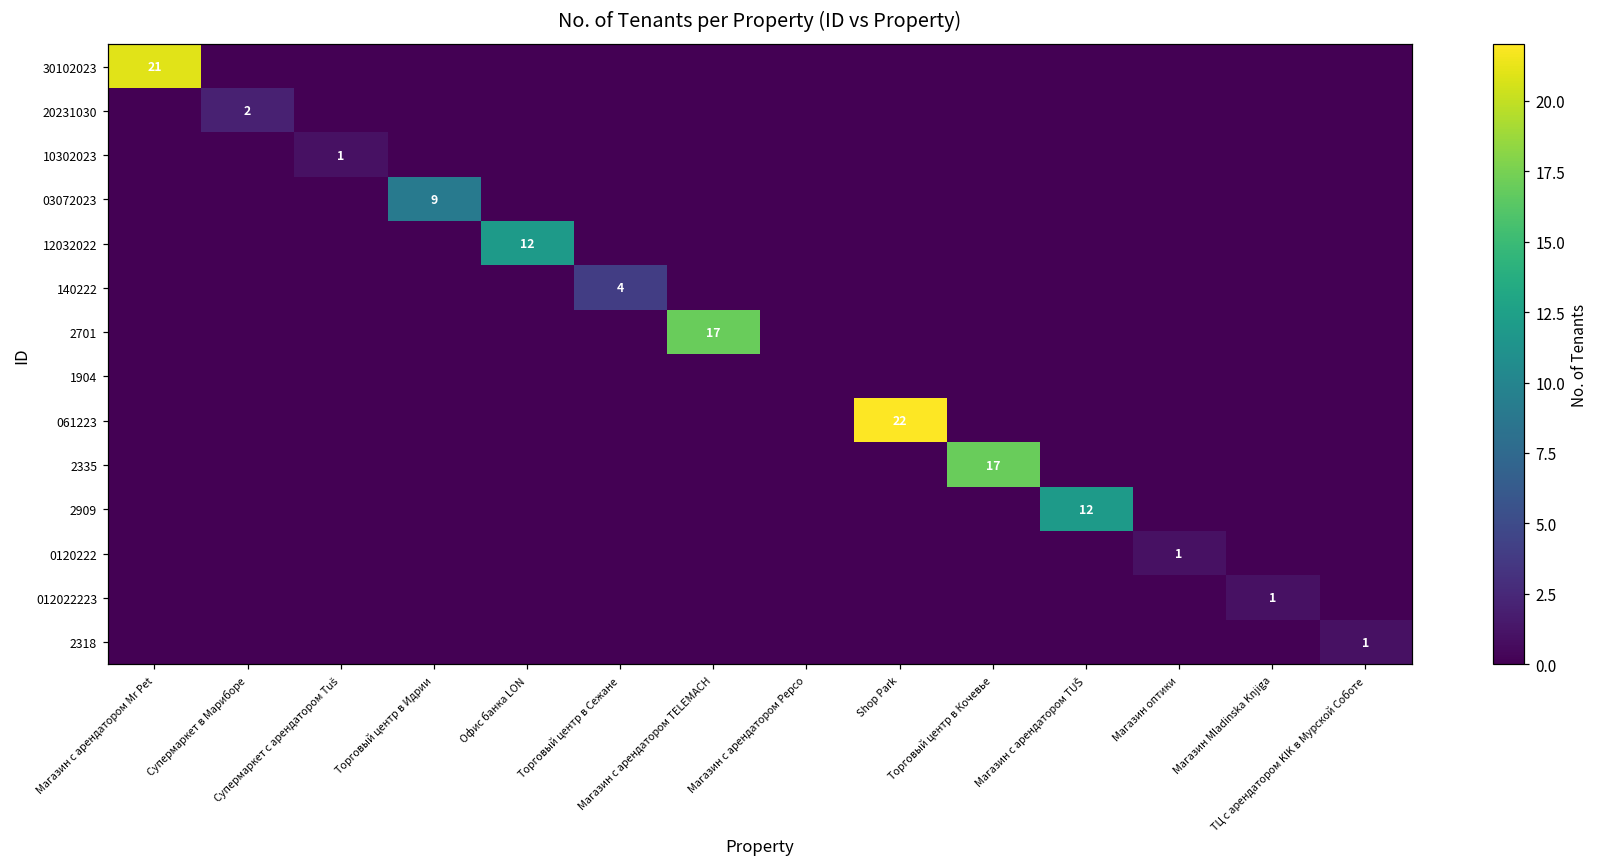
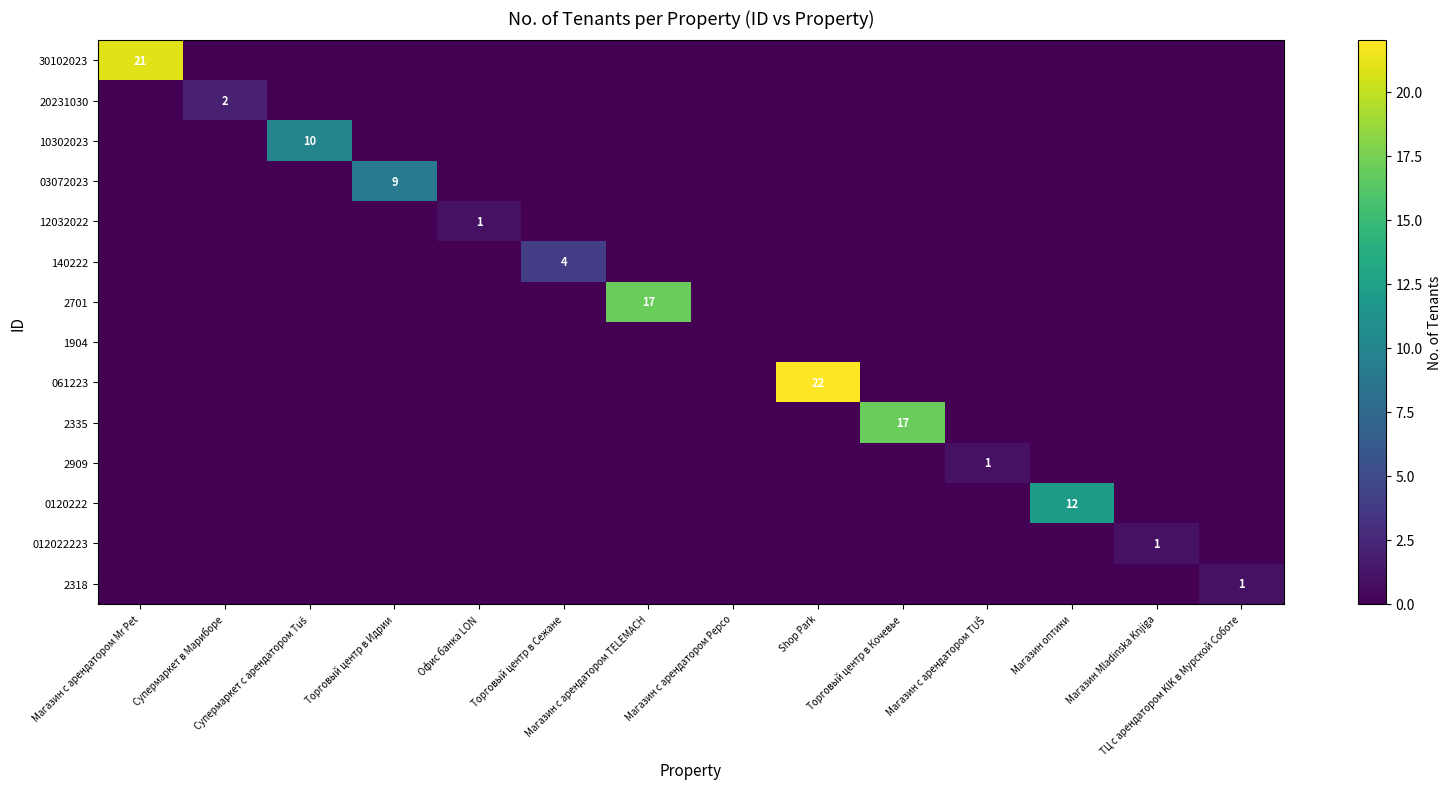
10302023, Супермаркет с арендатором Tuš: 1 -> 10
12032022, Офис банка LON: 12 -> 1
2909, Магазин с арендатором TUŠ: 12 -> 1
0120222, Магазин оптики: 1 -> 12
